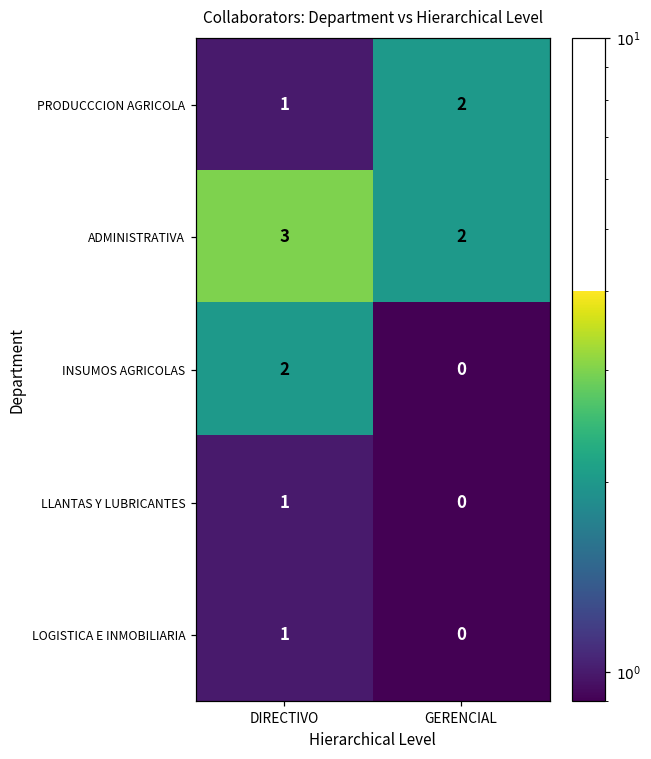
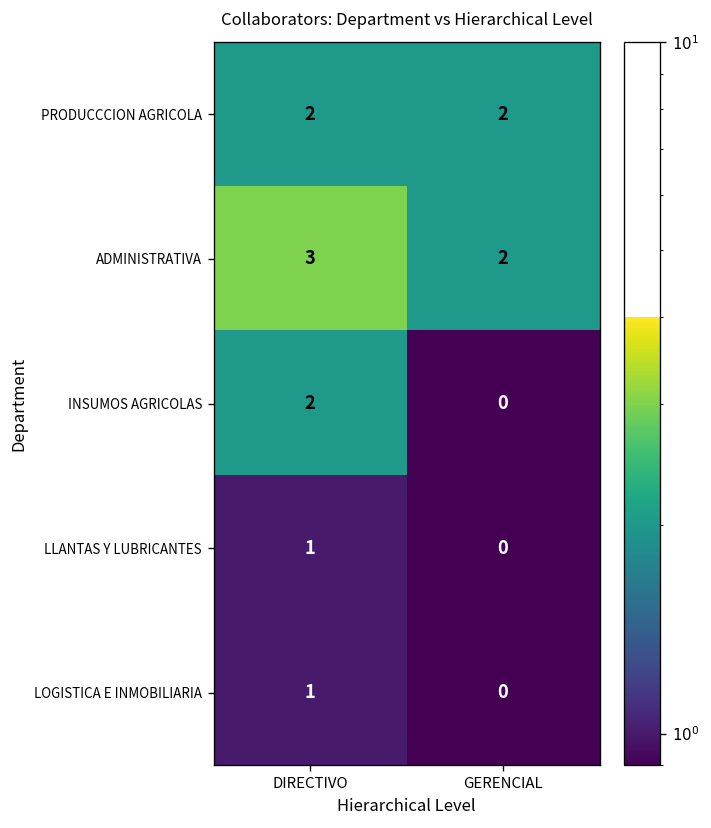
PRODUCCCION AGRICOLA, DIRECTIVO: 1 -> 2
